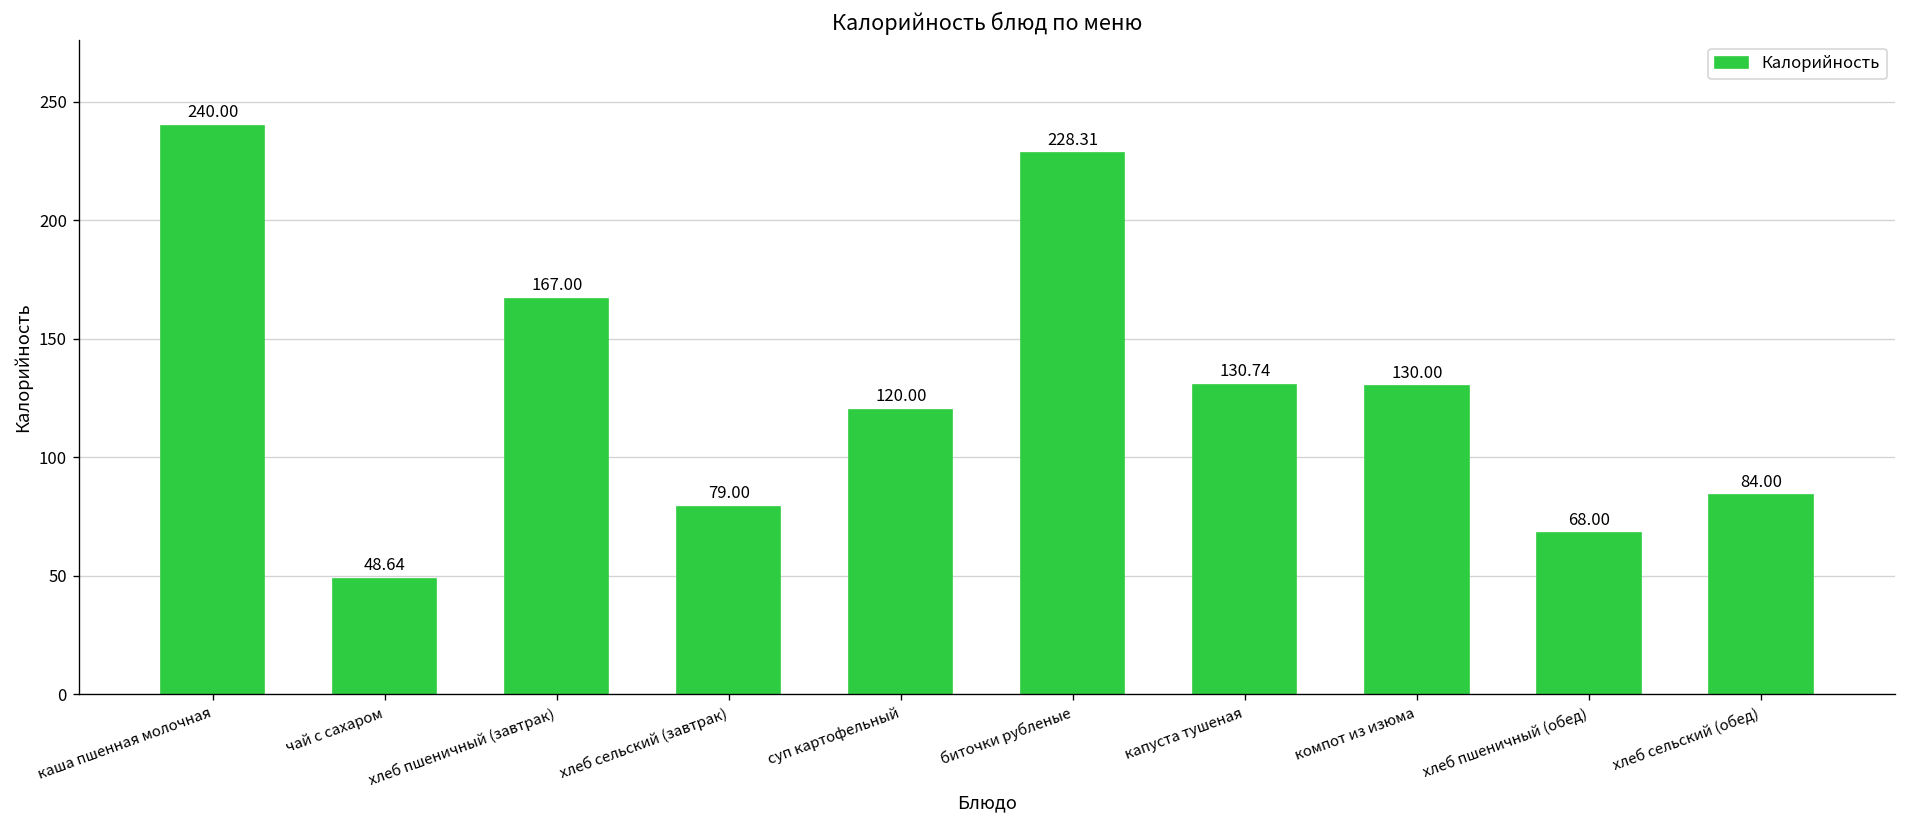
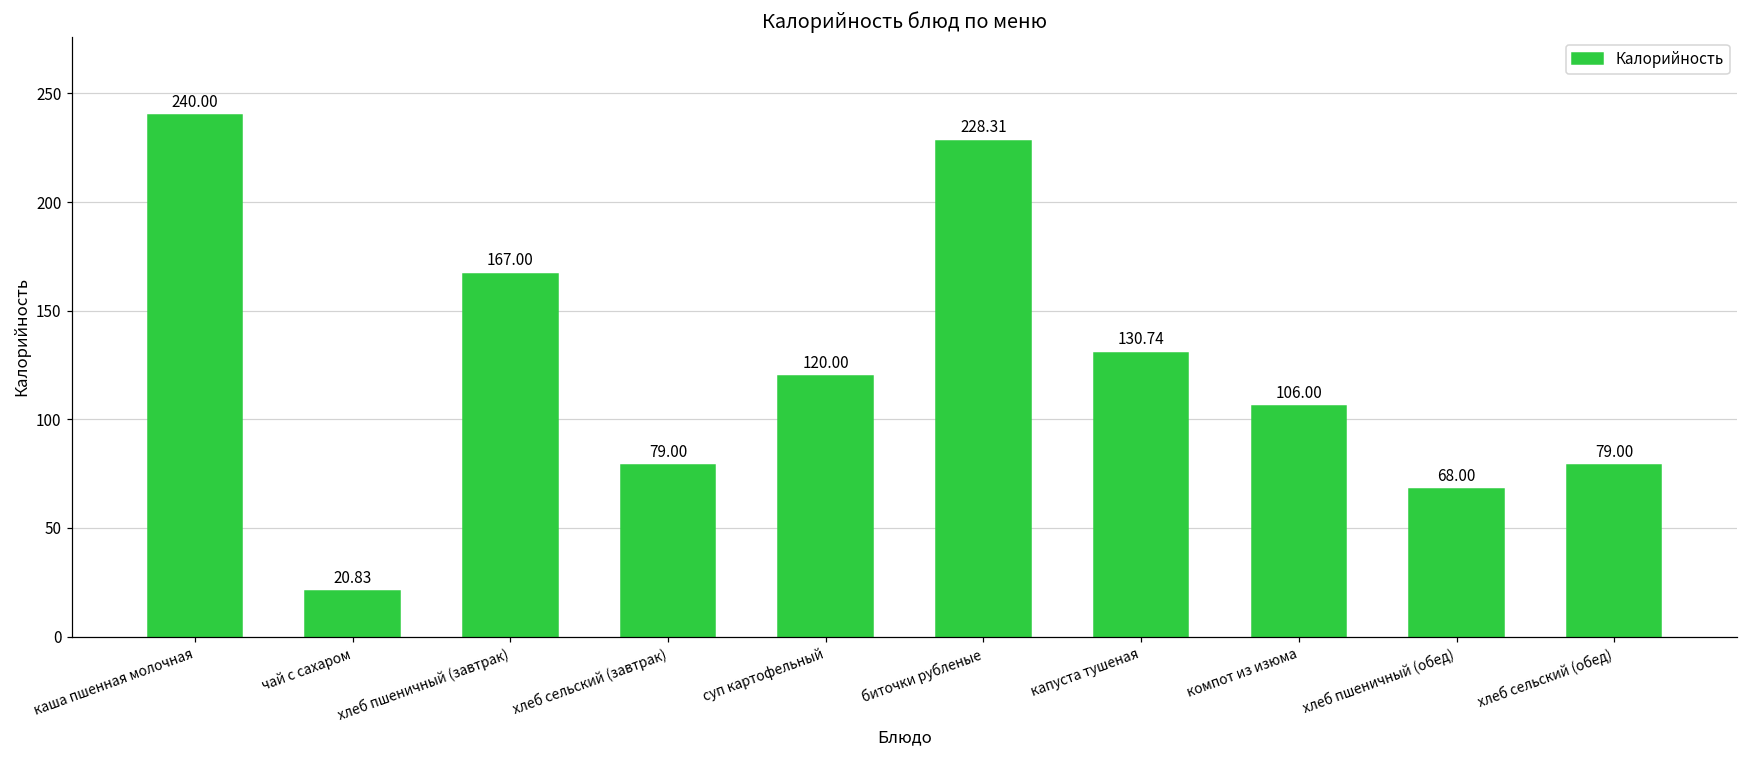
чай с сахаром: 48.64 -> 20.83
компот из изюма: 130.00 -> 106.00
хлеб сельский (обед): 84.00 -> 79.00
